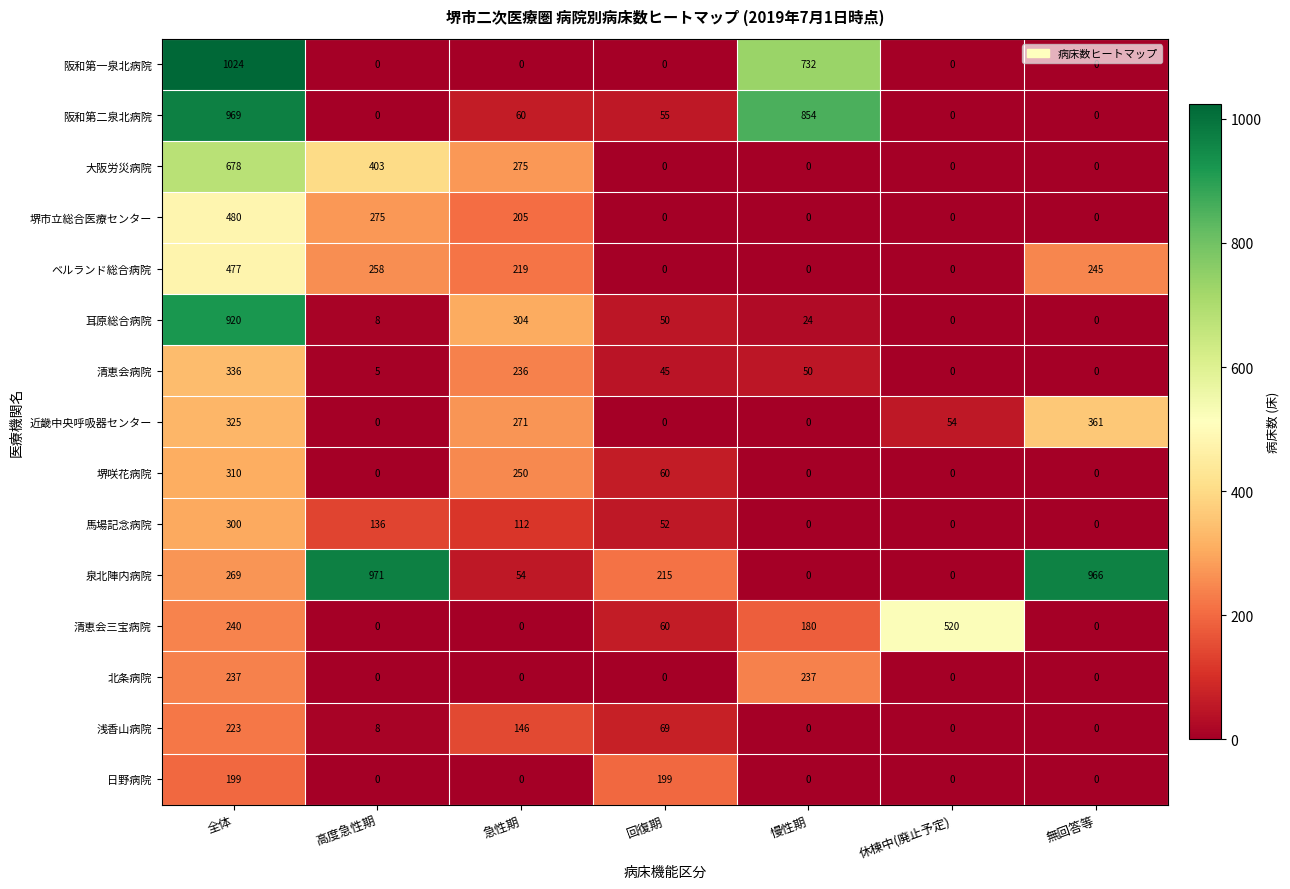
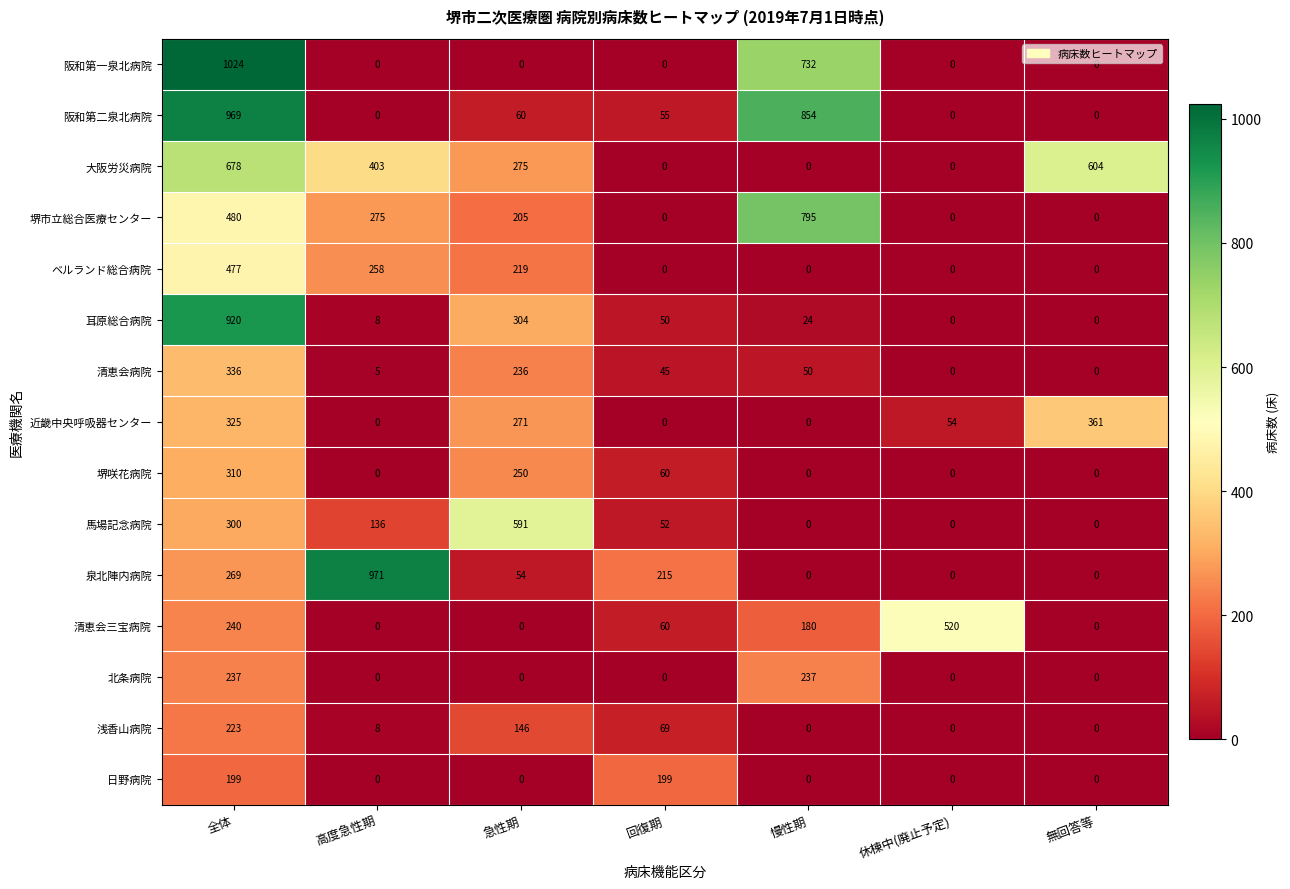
大阪労災病院, 無回答等: 0 -> 604
堺市立総合医療センター, 慢性期: 0 -> 795
ベルランド総合病院, 無回答等: 245 -> 0
馬場記念病院, 急性期: 112 -> 591
泉北陣内病院, 無回答等: 966 -> 0
